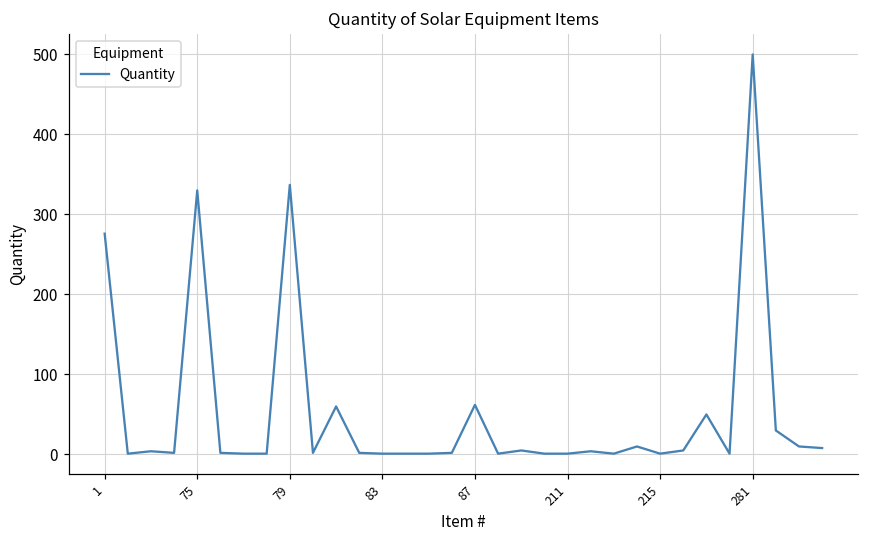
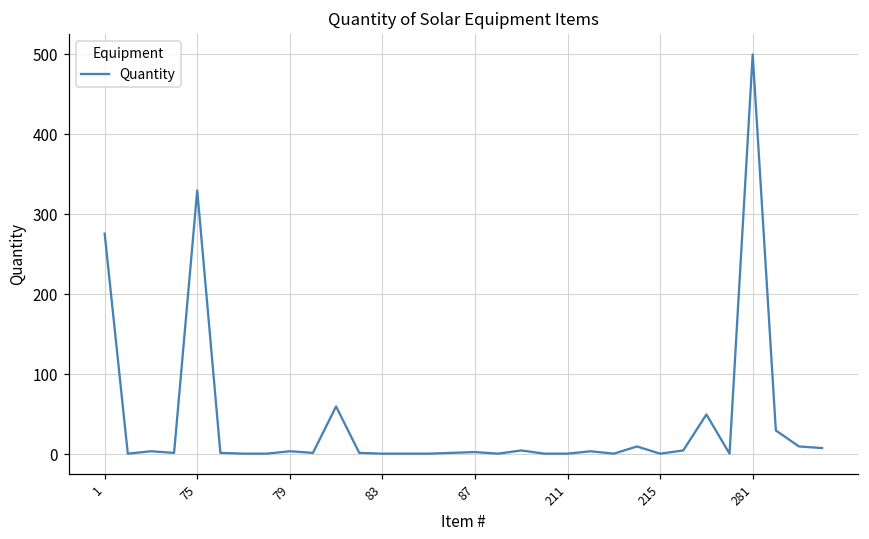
79: 340 -> 0
87: 60 -> 0
